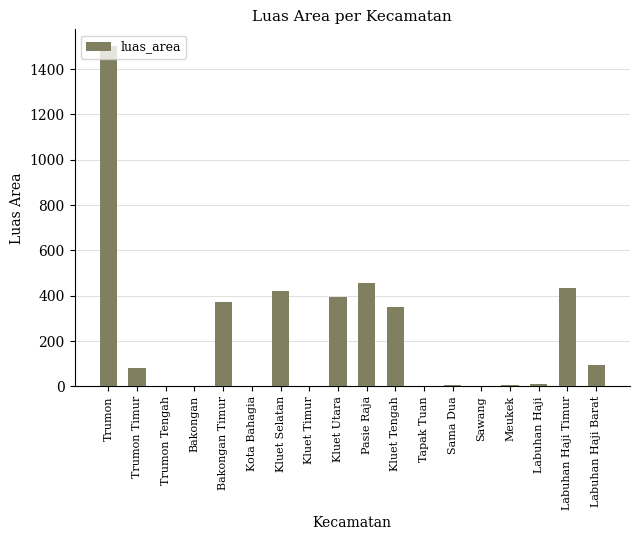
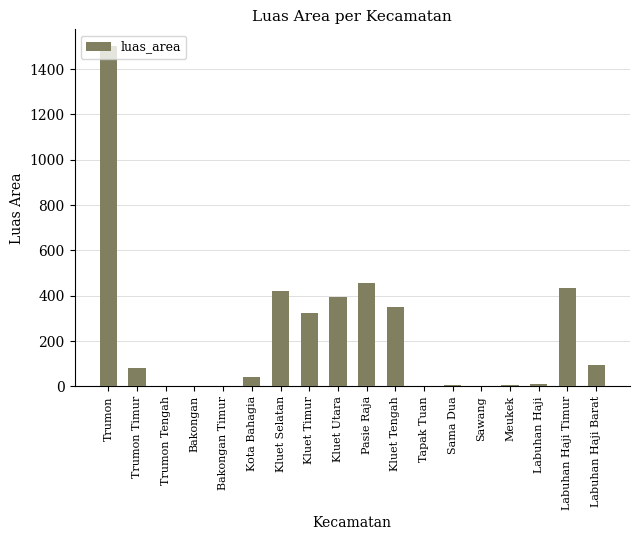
Bakongan Timur: 370 -> 0
Kota Bahagia: 0 -> 40
Kluet Timur: 0 -> 320
